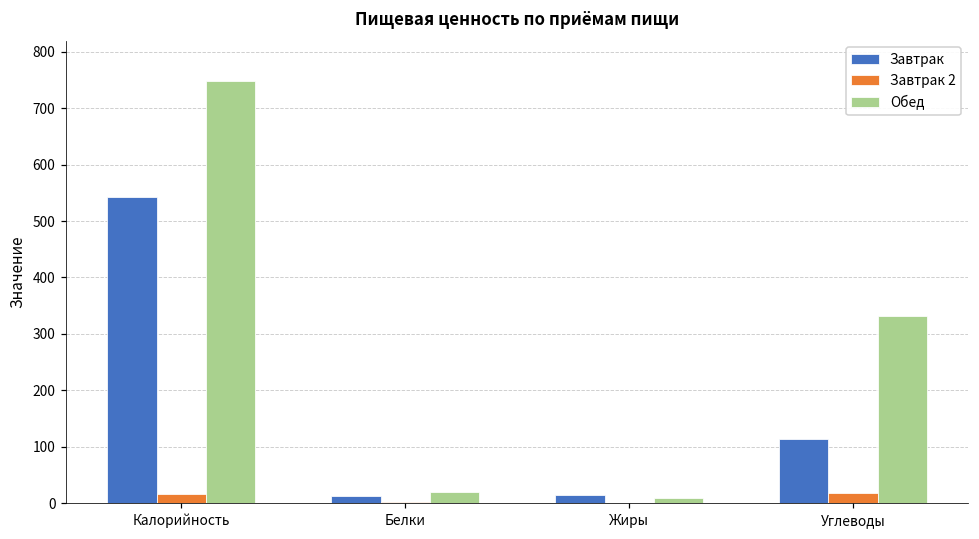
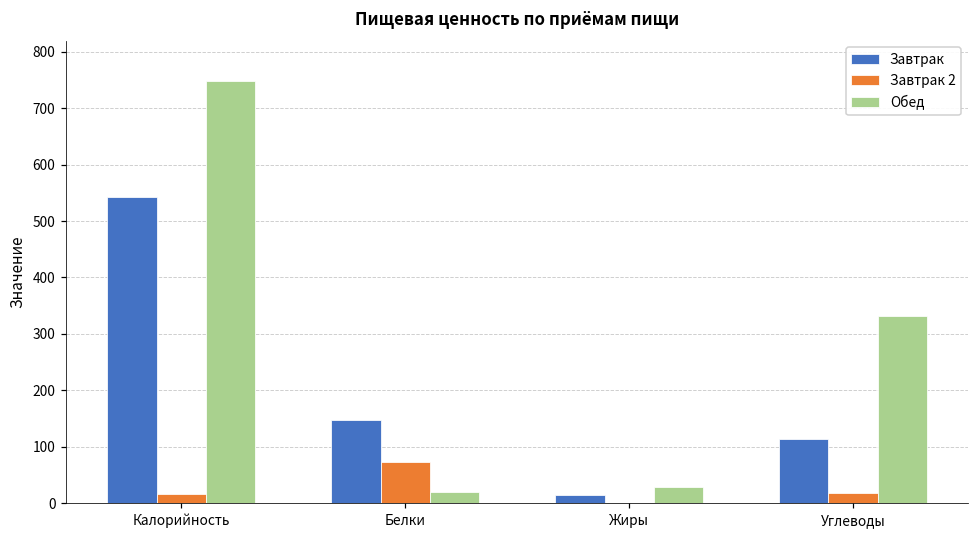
Завтрак, Белки: 10 -> 150
Завтрак 2, Белки: 0 -> 70
Обед, Жиры: 10 -> 30
